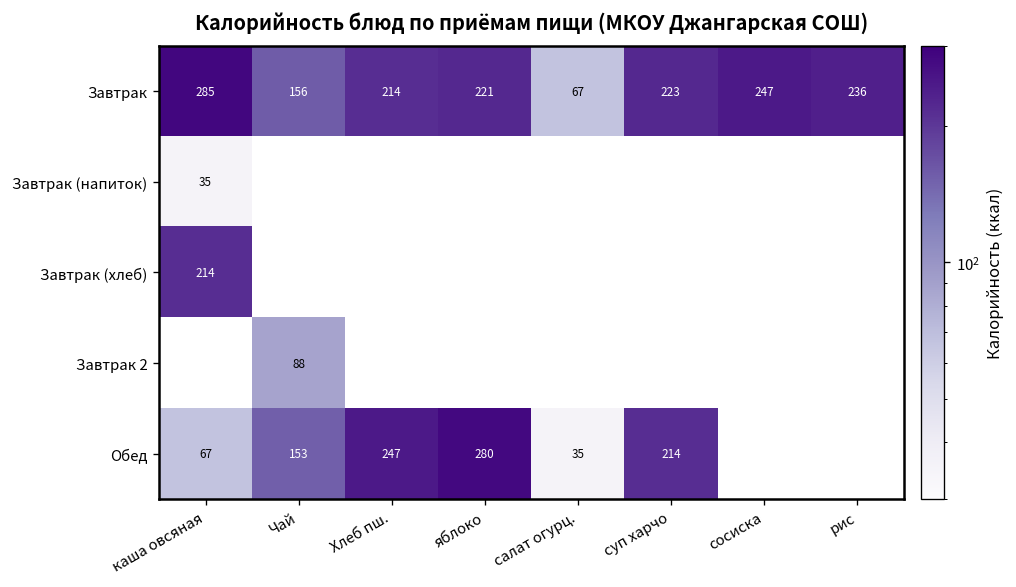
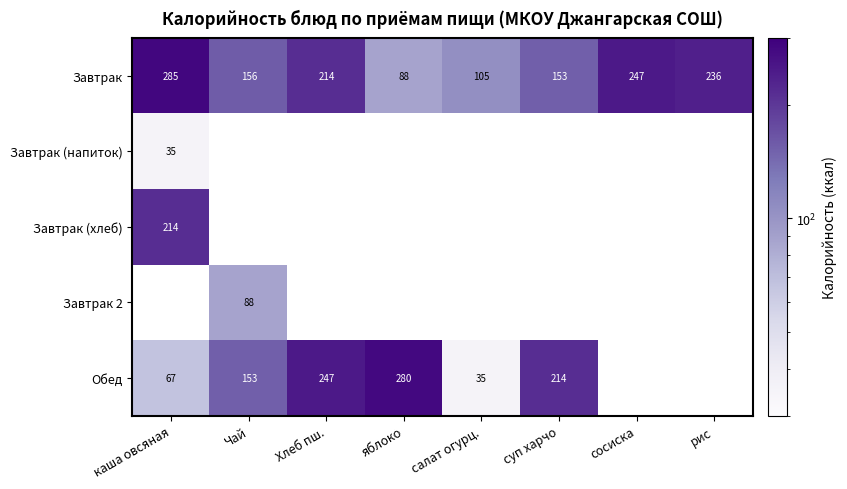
Завтрак, яблоко: 221 -> 88
Завтрак, салат огурц.: 67 -> 105
Завтрак, суп харчо: 223 -> 153
